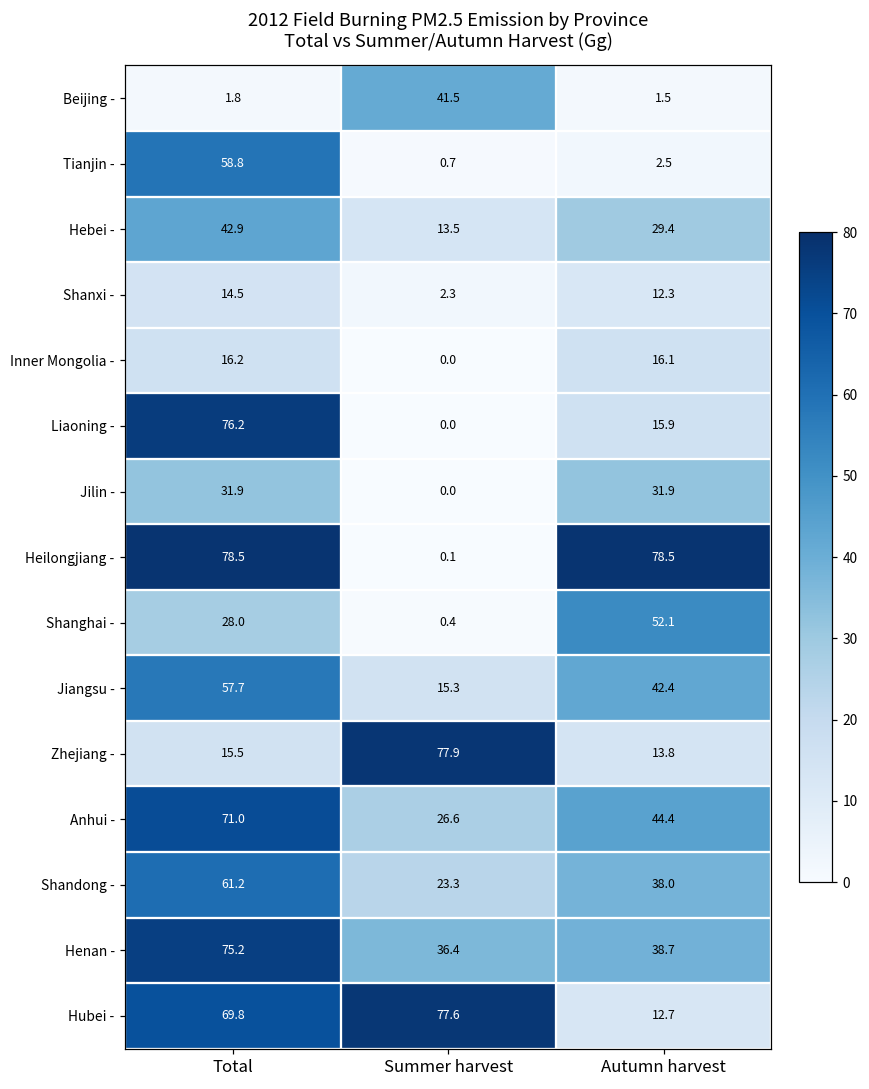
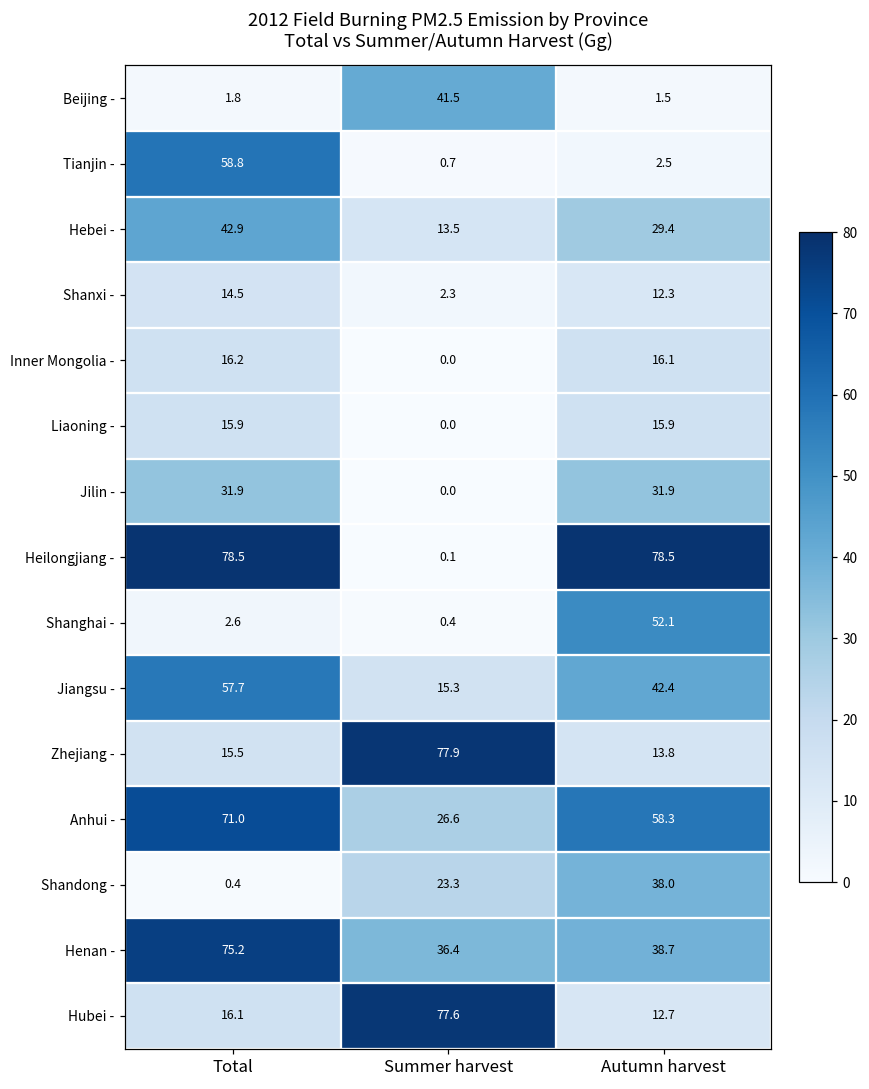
Liaoning -, Total: 76.2 -> 15.9
Shanghai -, Total: 28.0 -> 2.6
Anhui -, Autumn harvest: 44.4 -> 58.3
Shandong -, Total: 61.2 -> 0.4
Hubei -, Total: 69.8 -> 16.1
